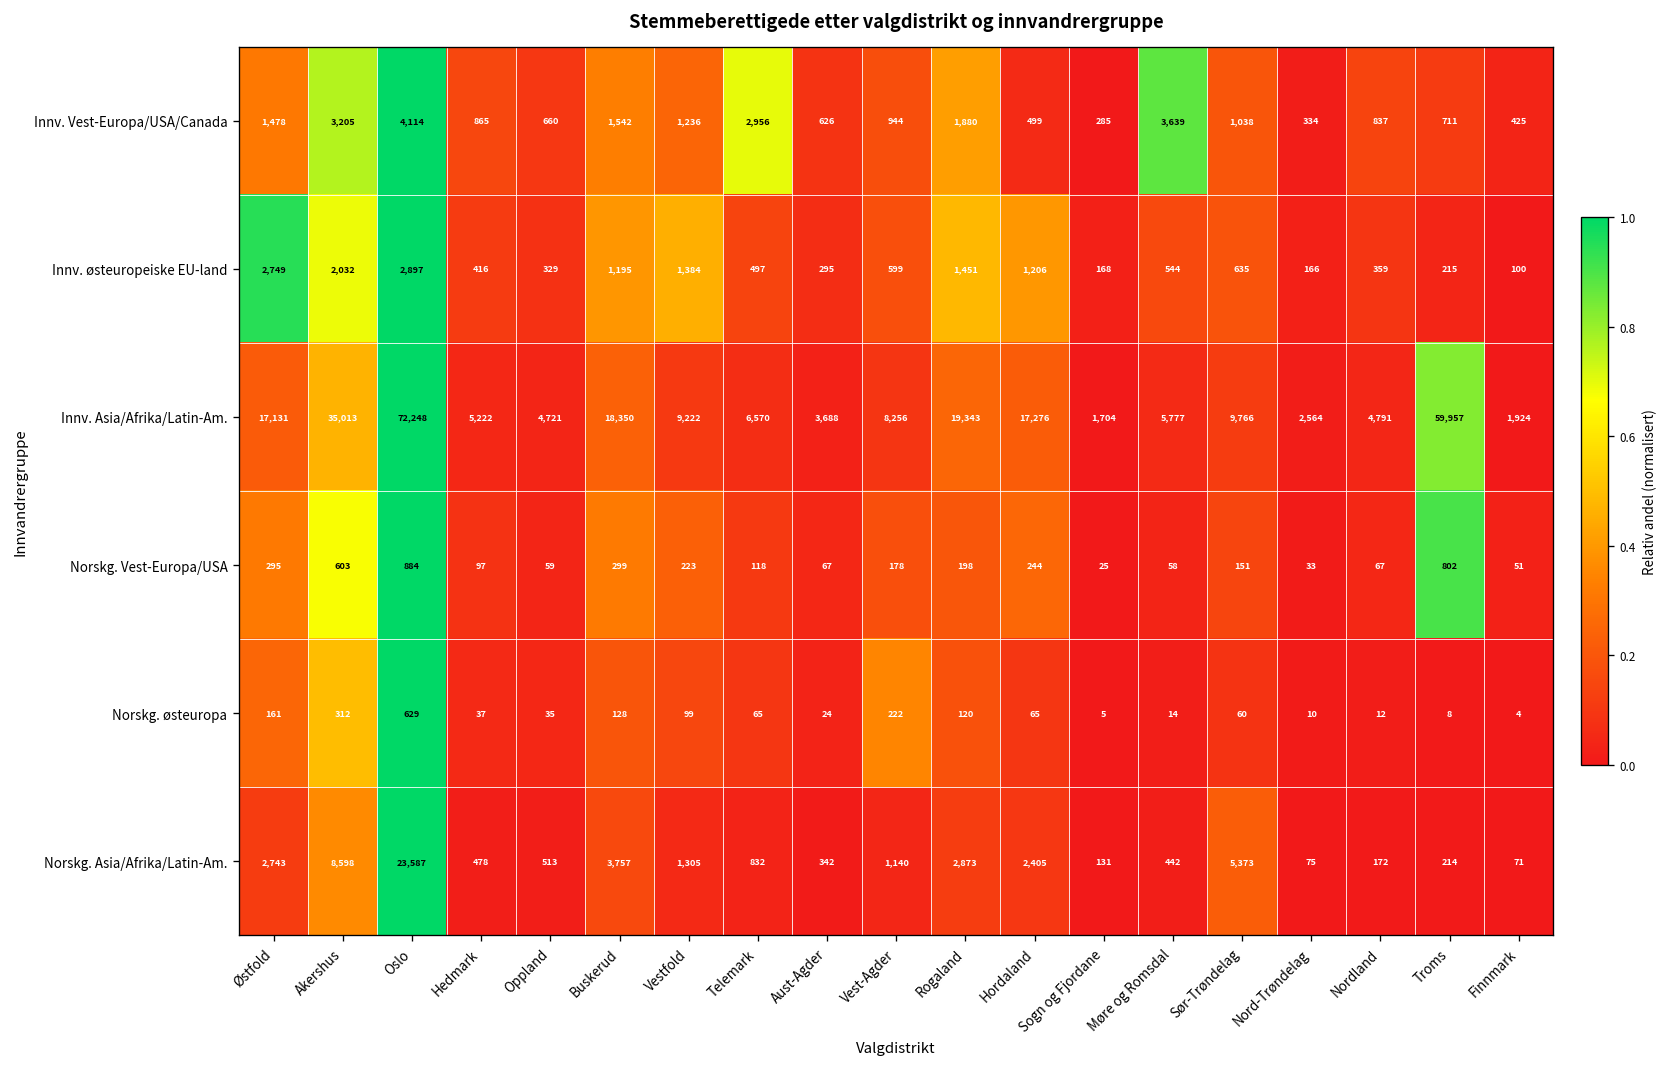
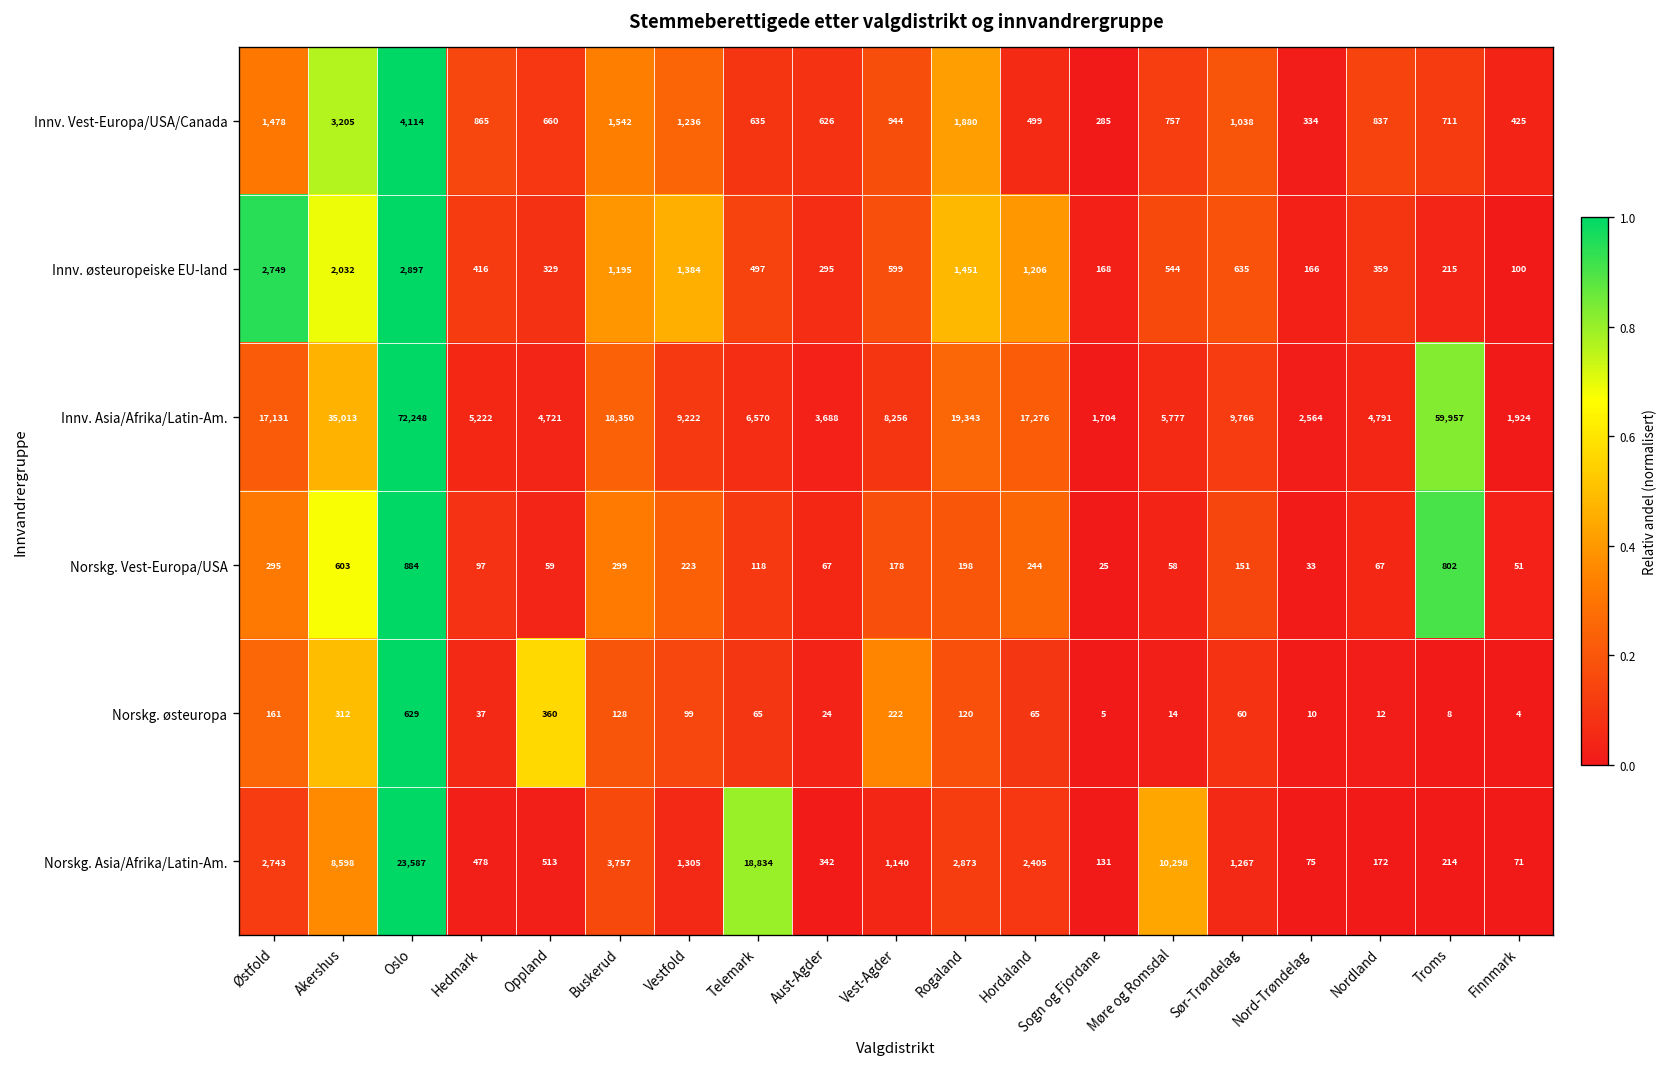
Innv. Vest-Europa/USA/Canada, Telemark: 2,956 -> 635
Innv. Vest-Europa/USA/Canada, Møre og Romsdal: 3,639 -> 757
Norskg. østeuropa, Oppland: 35 -> 360
Norskg. Asia/Afrika/Latin-Am., Telemark: 832 -> 18,834
Norskg. Asia/Afrika/Latin-Am., Møre og Romsdal: 442 -> 10,298
Norskg. Asia/Afrika/Latin-Am., Sør-Trøndelag: 5,373 -> 1,267
